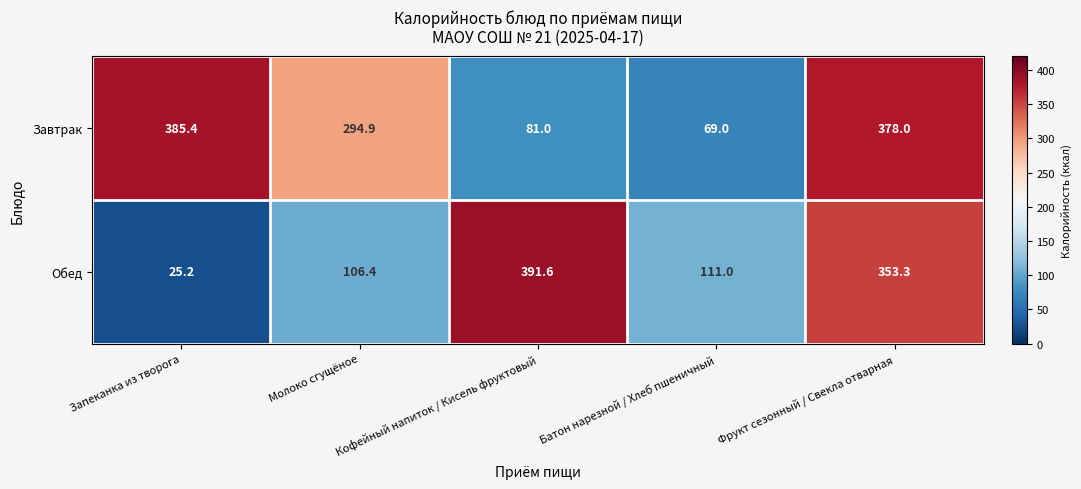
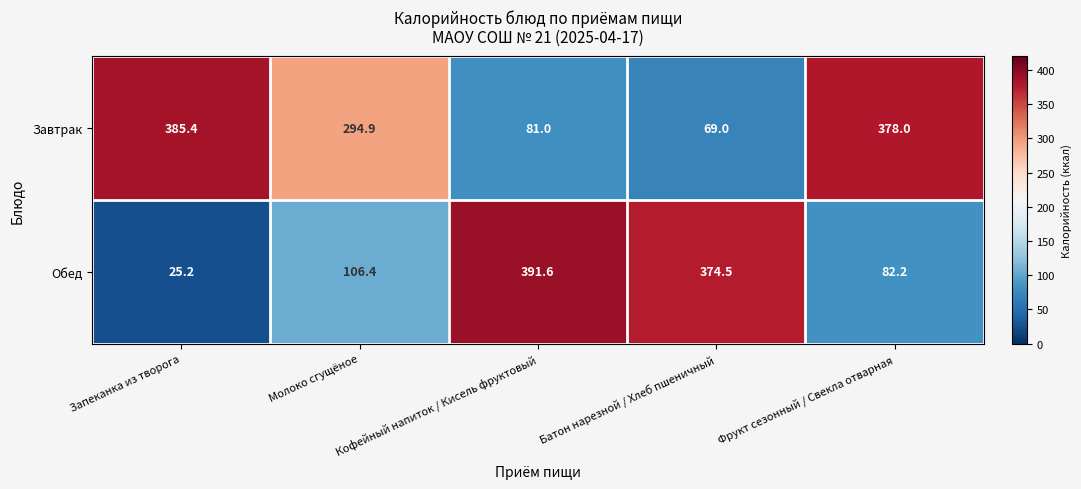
Обед, Батон нарезной / Хлеб пшеничный: 111.0 -> 374.5
Обед, Фрукт сезонный / Свекла отварная: 353.3 -> 82.2
